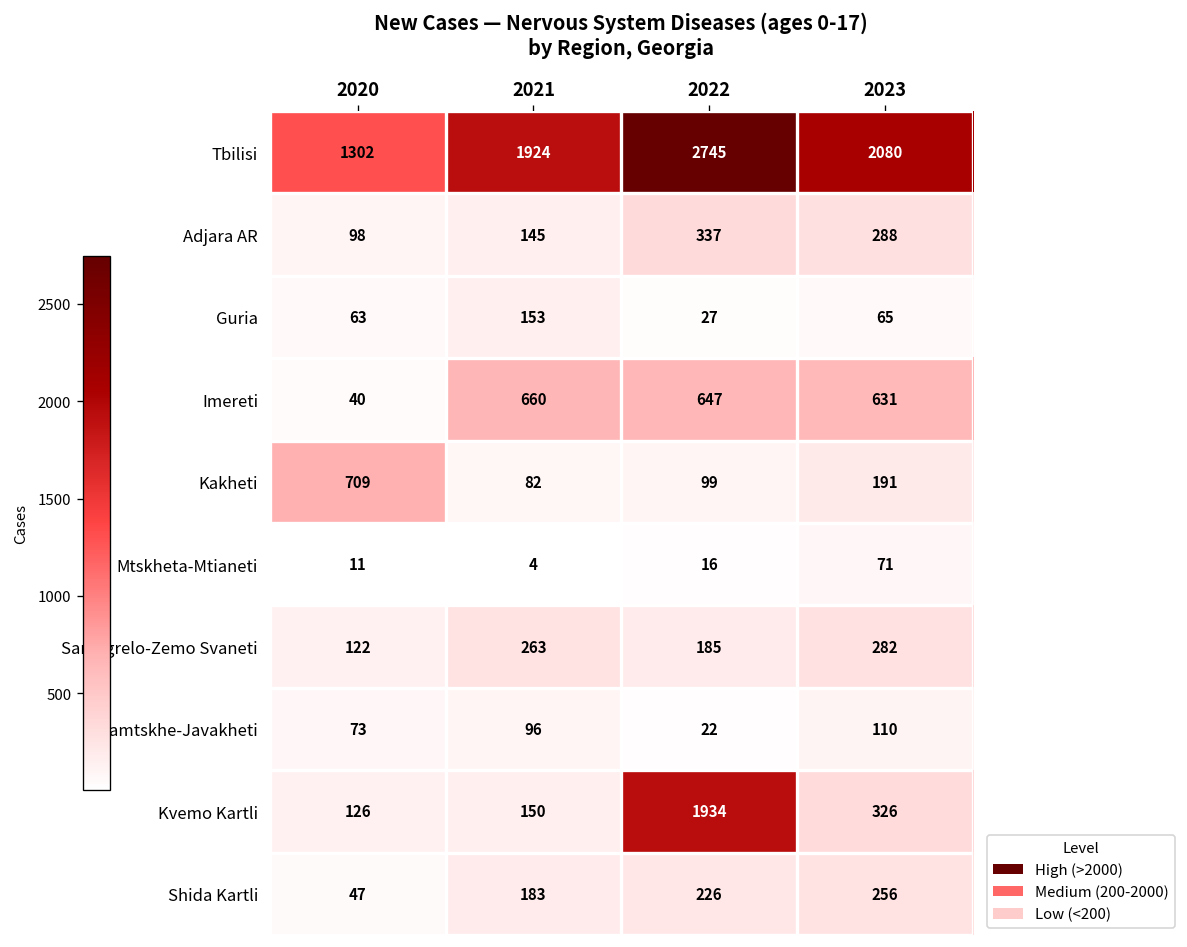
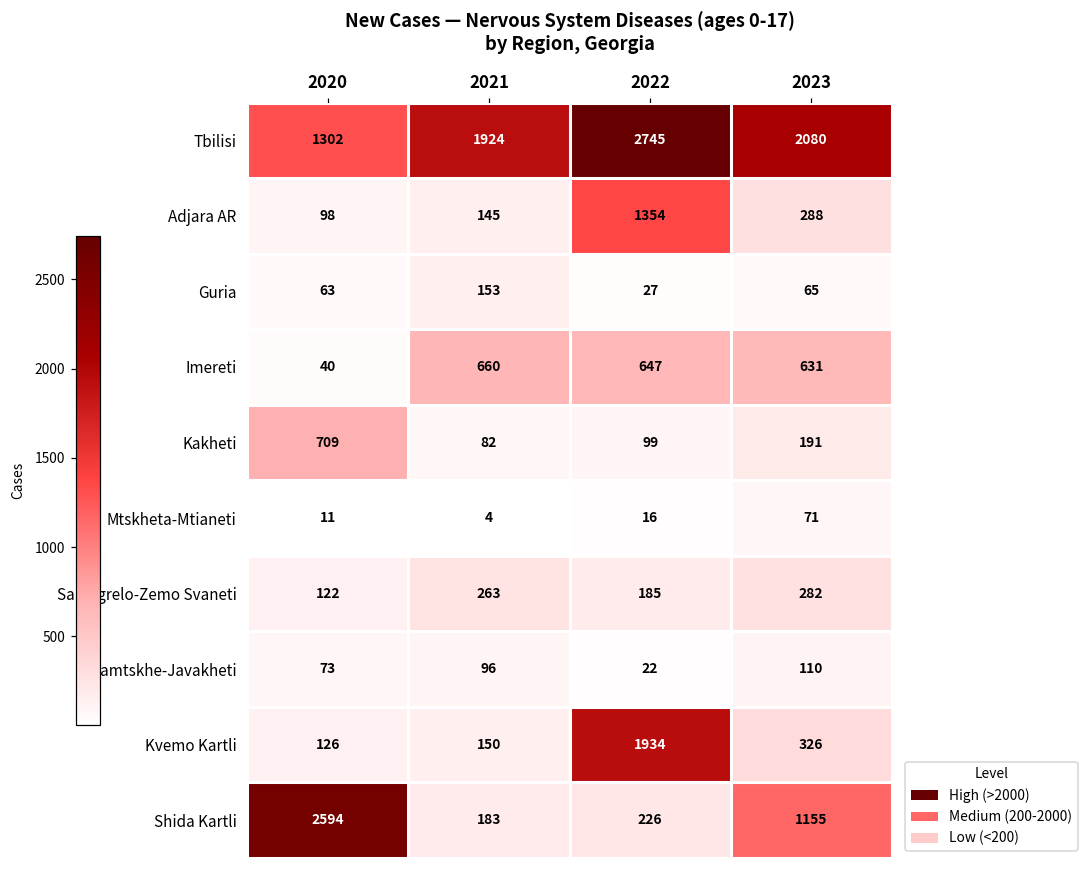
Adjara AR, 2022: 337 -> 1354
Shida Kartli, 2020: 47 -> 2594
Shida Kartli, 2023: 256 -> 1155
